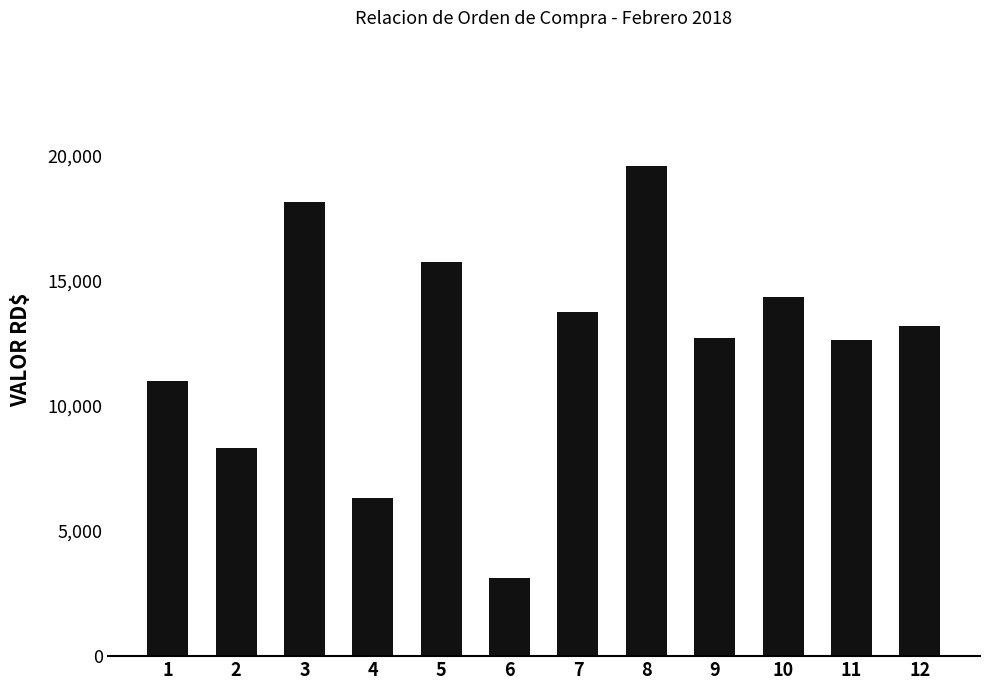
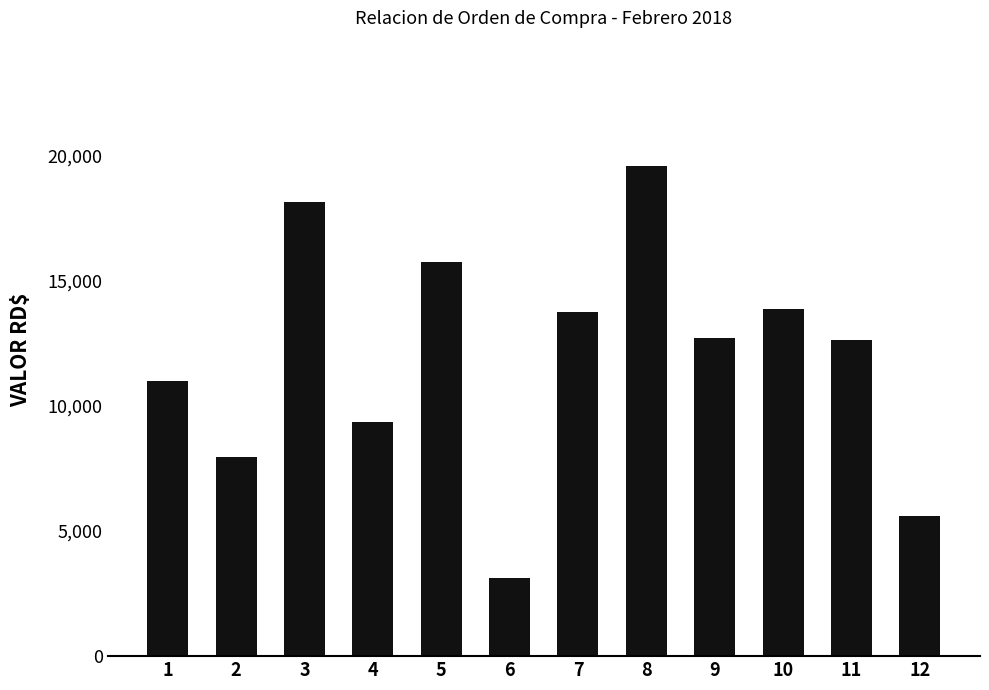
2: 8,300 -> 8,000
4: 6,300 -> 9,400
10: 14,400 -> 13,900
12: 13,200 -> 5,600
